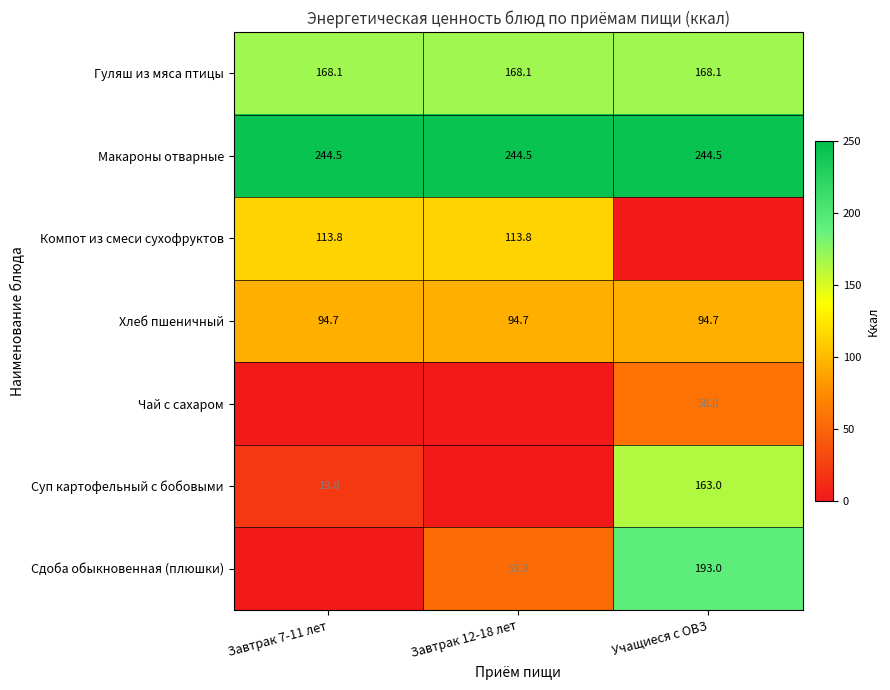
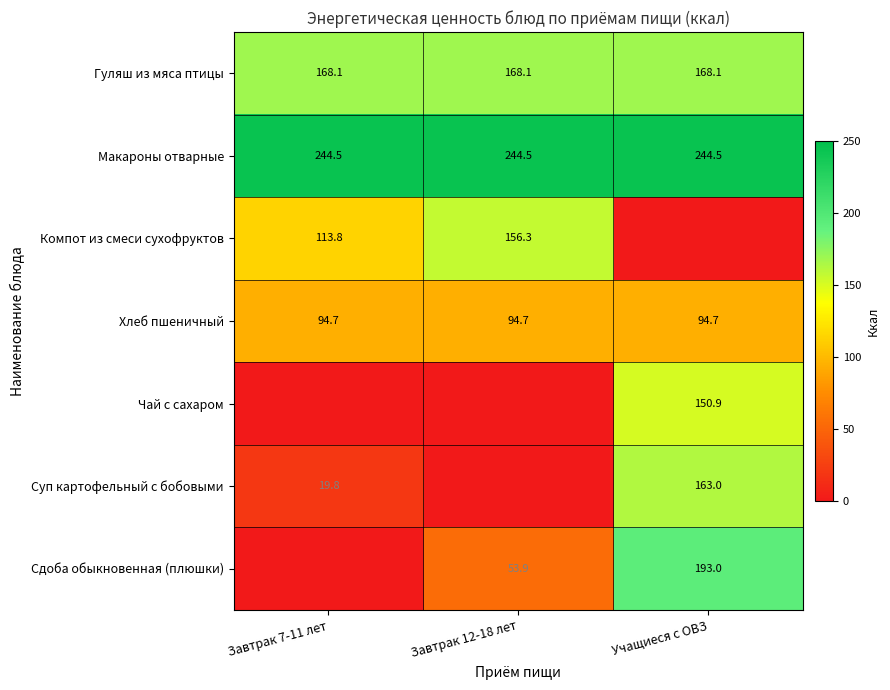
Компот из смеси сухофруктов, Завтрак 12-18 лет: 113.8 -> 156.3
Чай с сахаром, Учащиеся с ОВЗ: 58.0 -> 150.9
